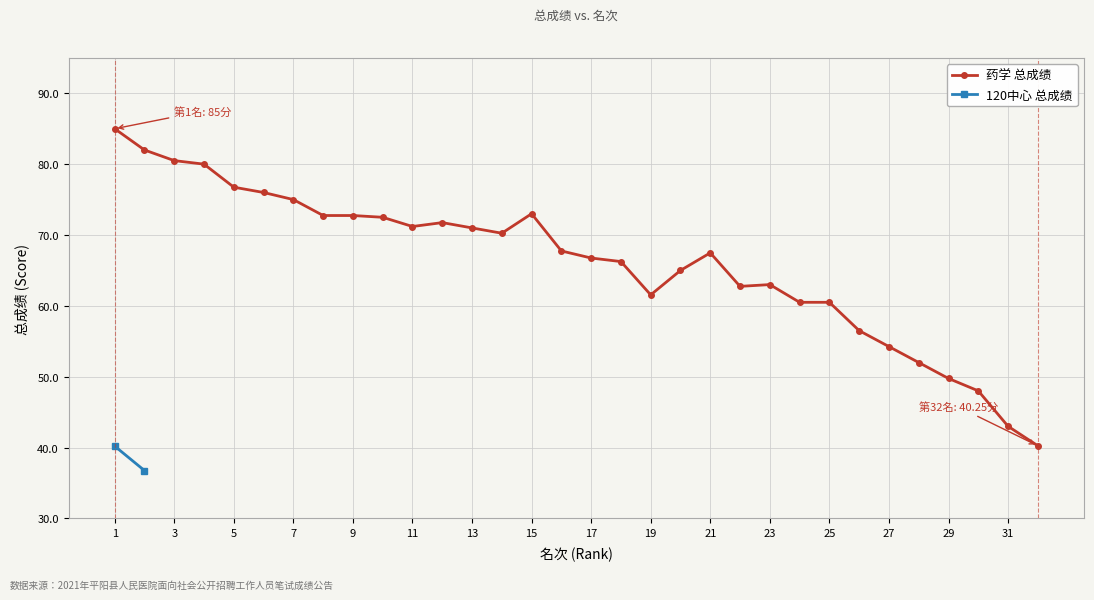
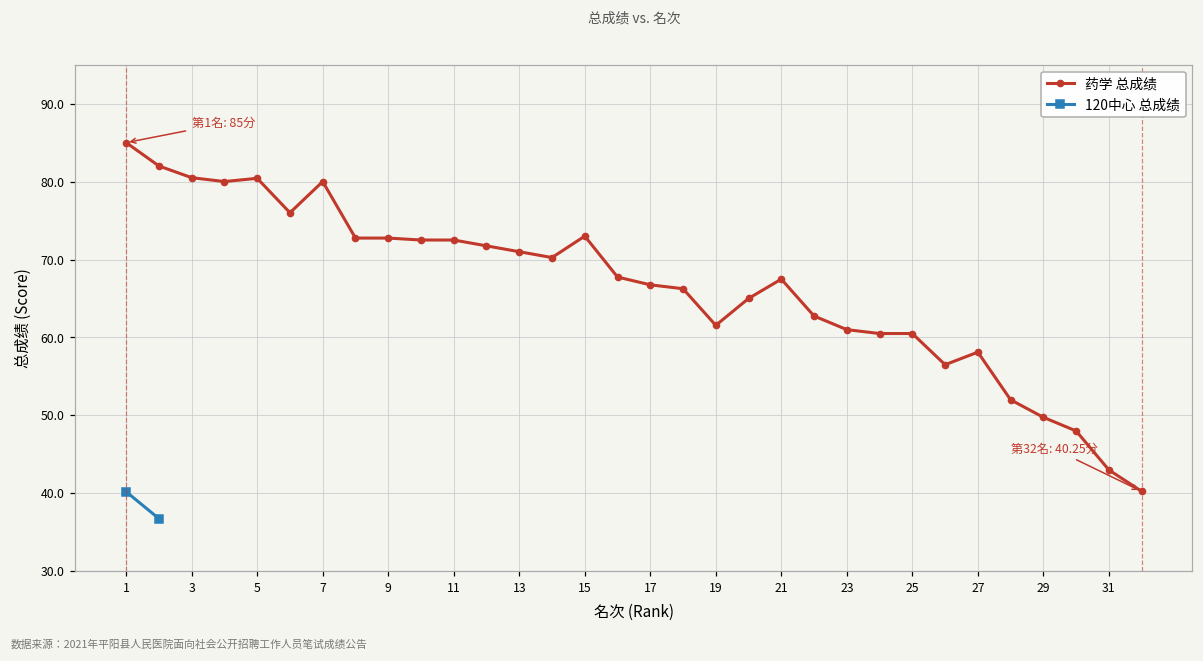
药学 总成绩, 5: 77 -> 80
药学 总成绩, 7: 75 -> 80
药学 总成绩, 11: 71 -> 73
药学 总成绩, 23: 63 -> 61
药学 总成绩, 27: 54 -> 58
